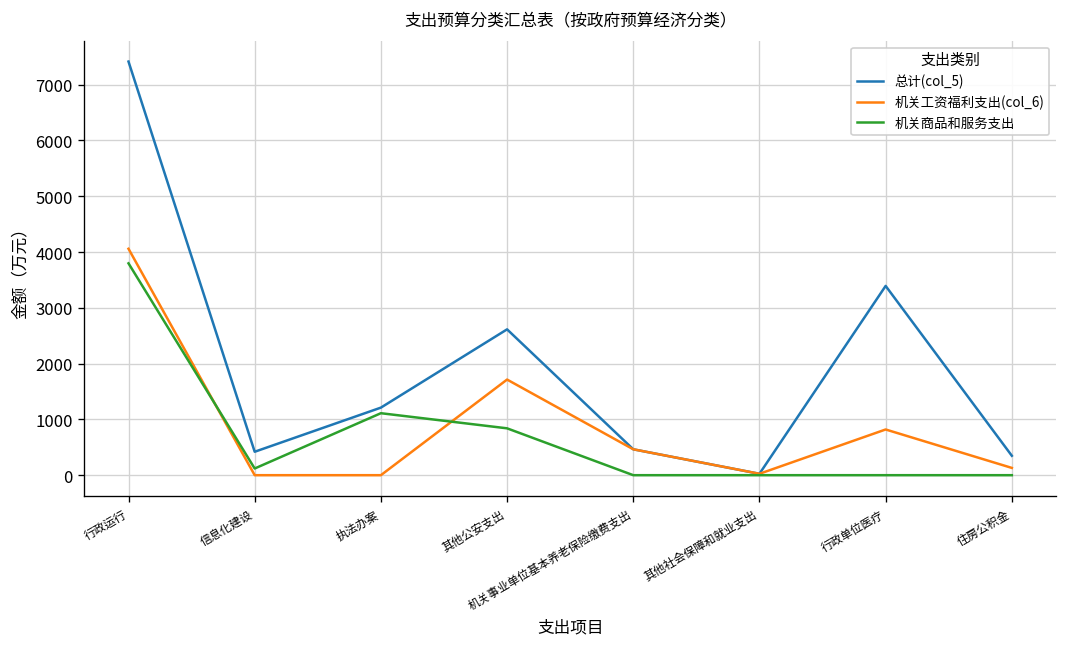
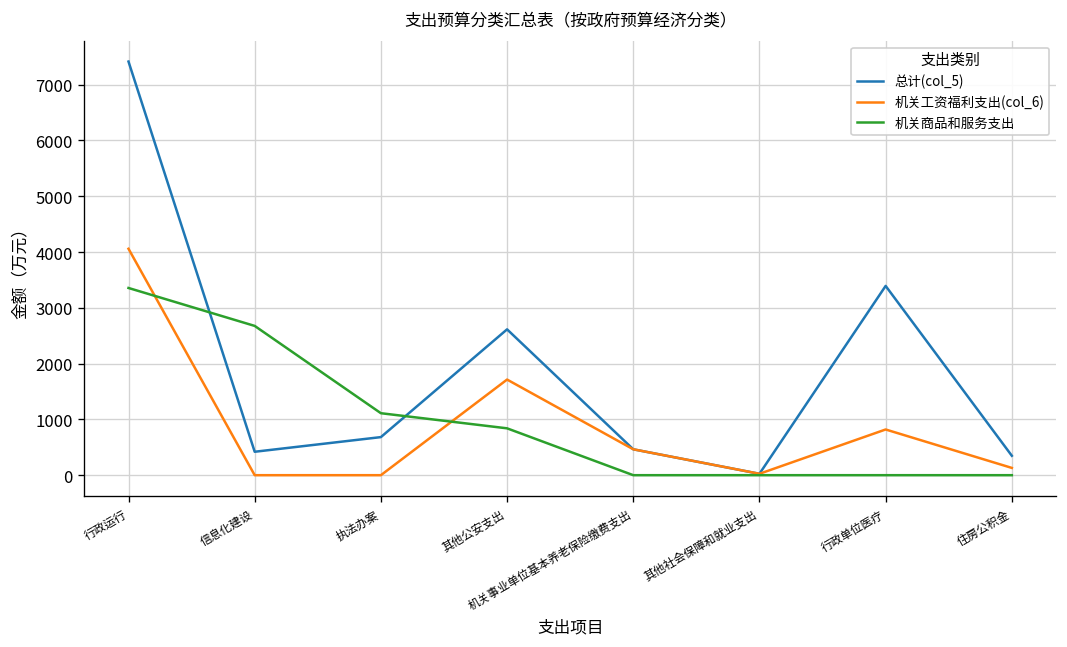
机关商品和服务支出, 行政运行: 3800 -> 3400
机关商品和服务支出, 信息化建设: 100 -> 2700
总计(col_5), 执法办案: 1200 -> 700
